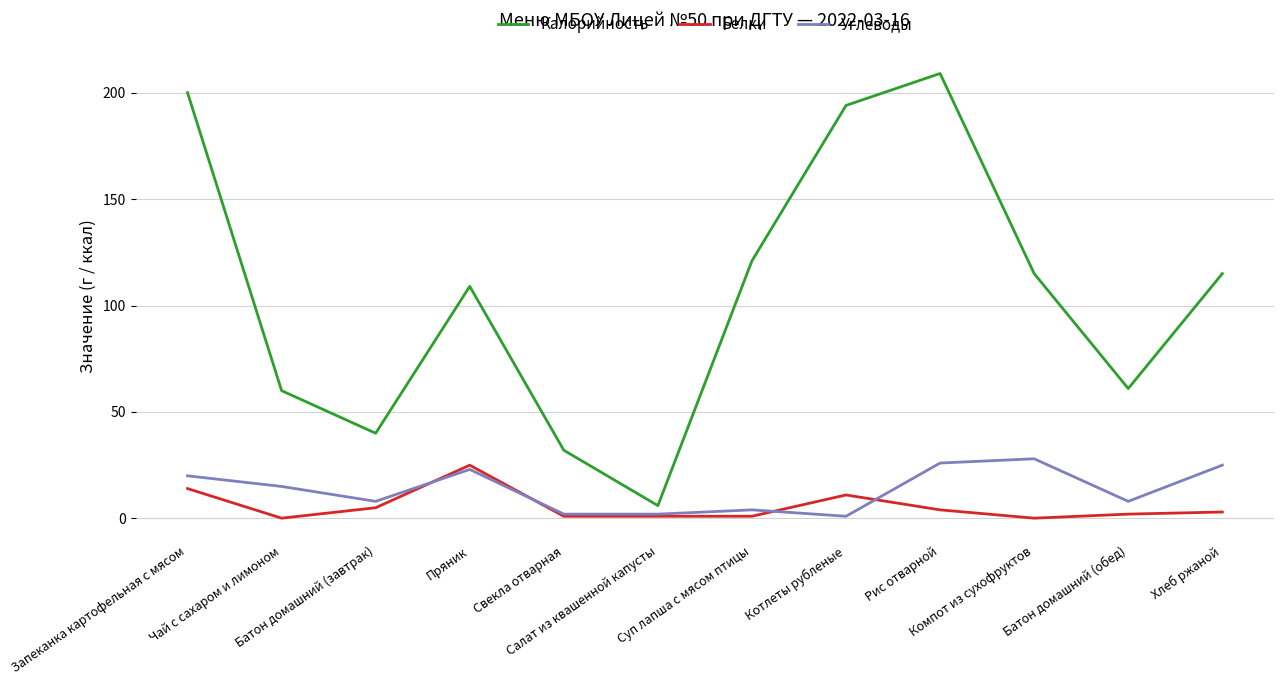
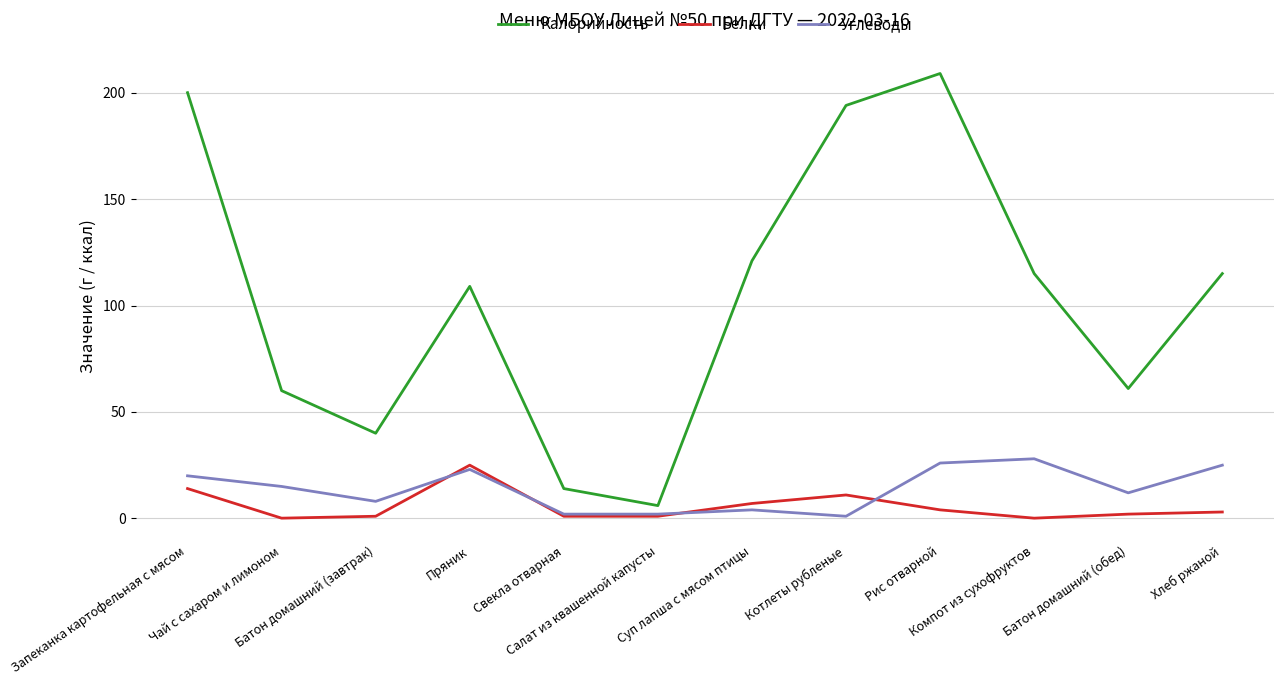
Белки, Батон домашний (завтрак): 5 -> 1
Калорийность, Свекла отварная: 32 -> 14
Белки, Суп лапша с мясом птицы: 1 -> 7
Углеводы, Батон домашний (обед): 8 -> 12
